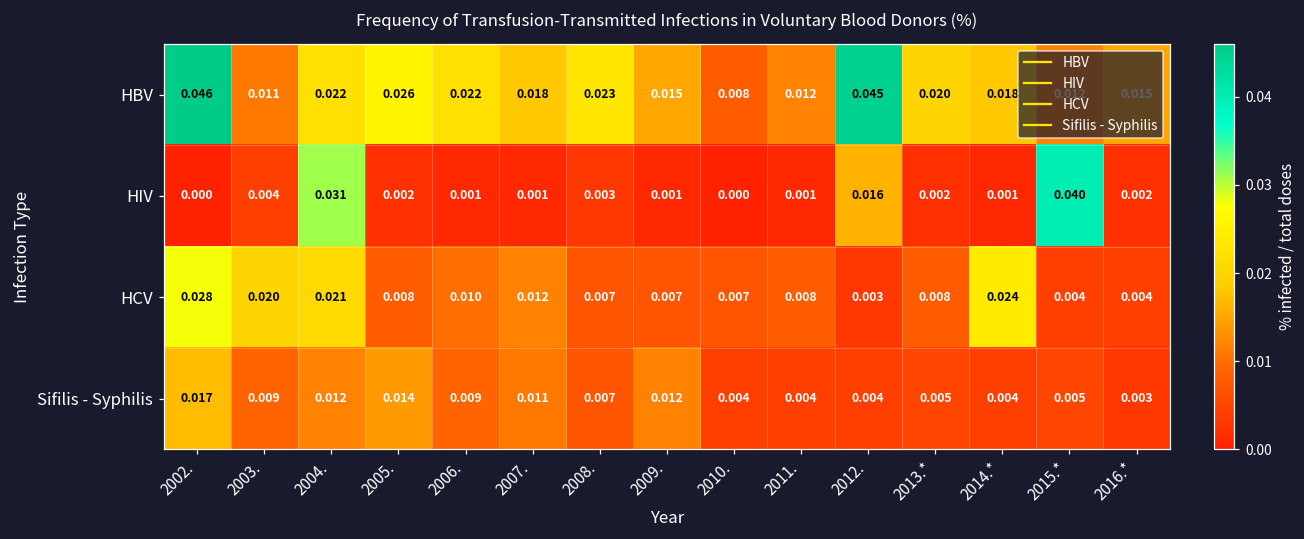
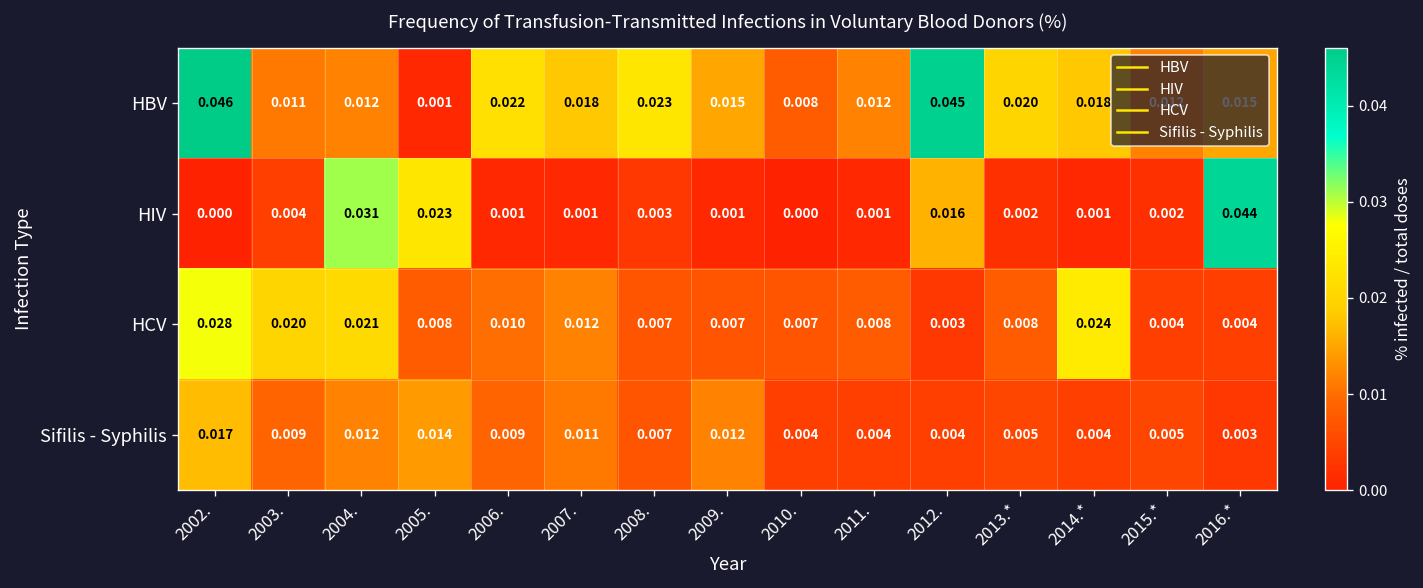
HBV, 2004.: 0.022 -> 0.012
HBV, 2005.: 0.026 -> 0.001
HIV, 2005.: 0.002 -> 0.023
HIV, 2015.*: 0.040 -> 0.002
HIV, 2016.*: 0.002 -> 0.044
